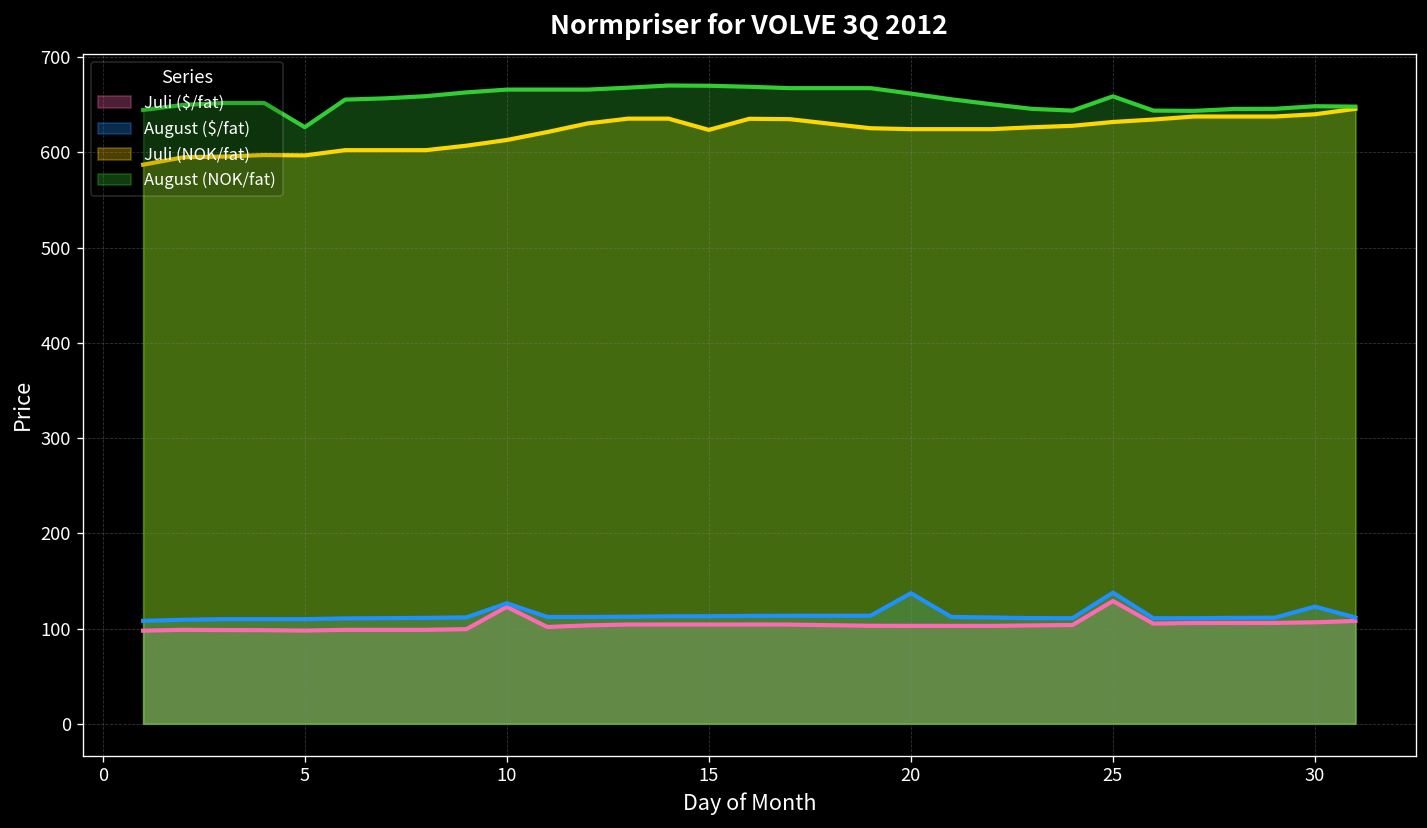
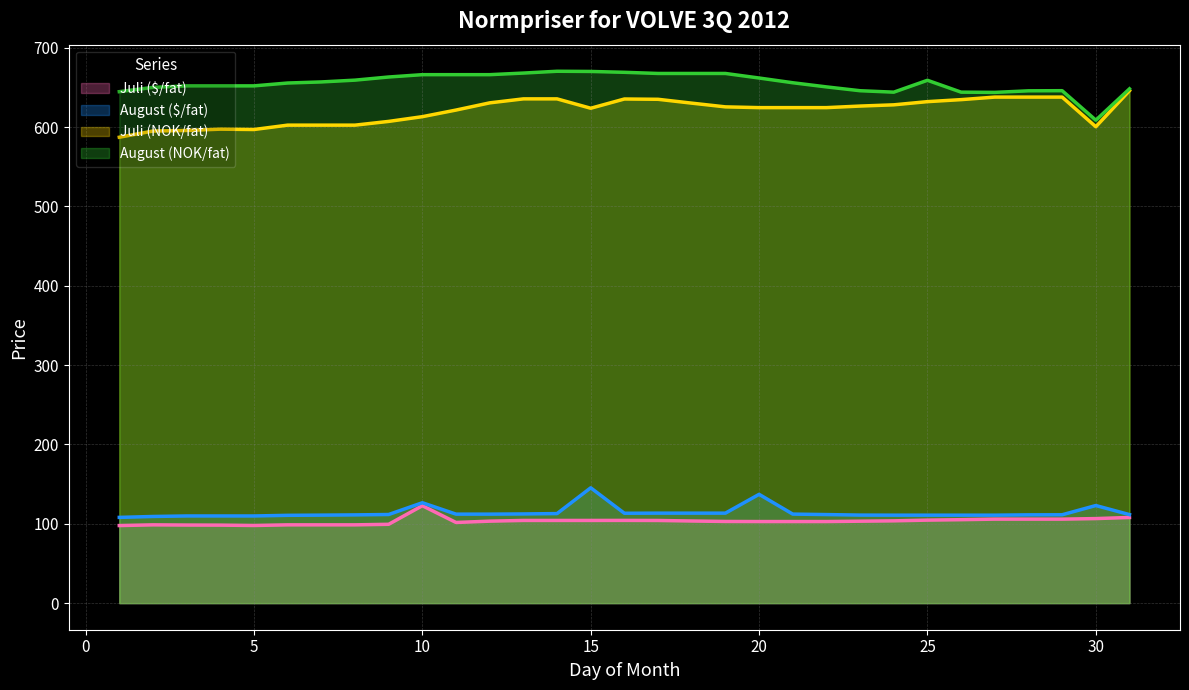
August (NOK/fat), 5: 630 -> 650
August ($/fat), 15: 110 -> 150
Juli ($/fat), 25: 130 -> 100
August ($/fat), 25: 140 -> 110
Juli (NOK/fat), 30: 640 -> 600
August (NOK/fat), 30: 650 -> 610
